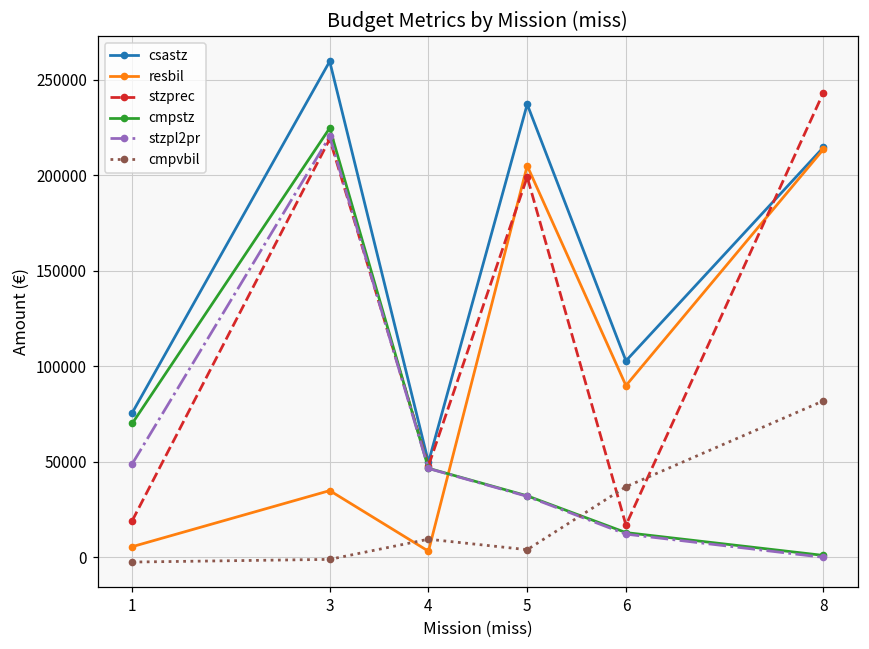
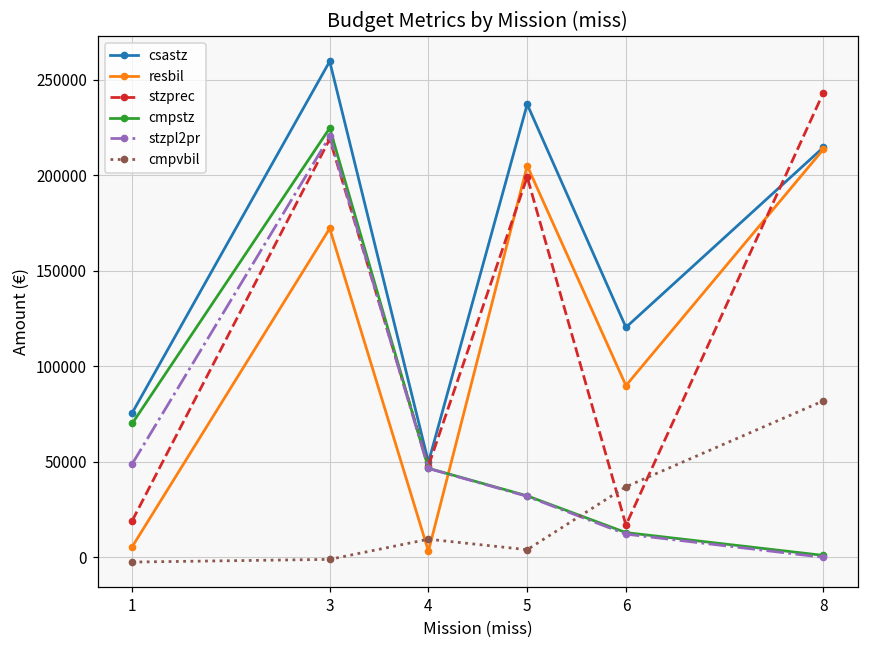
resbil, 3: 35000 -> 172000
csastz, 6: 103000 -> 120000
